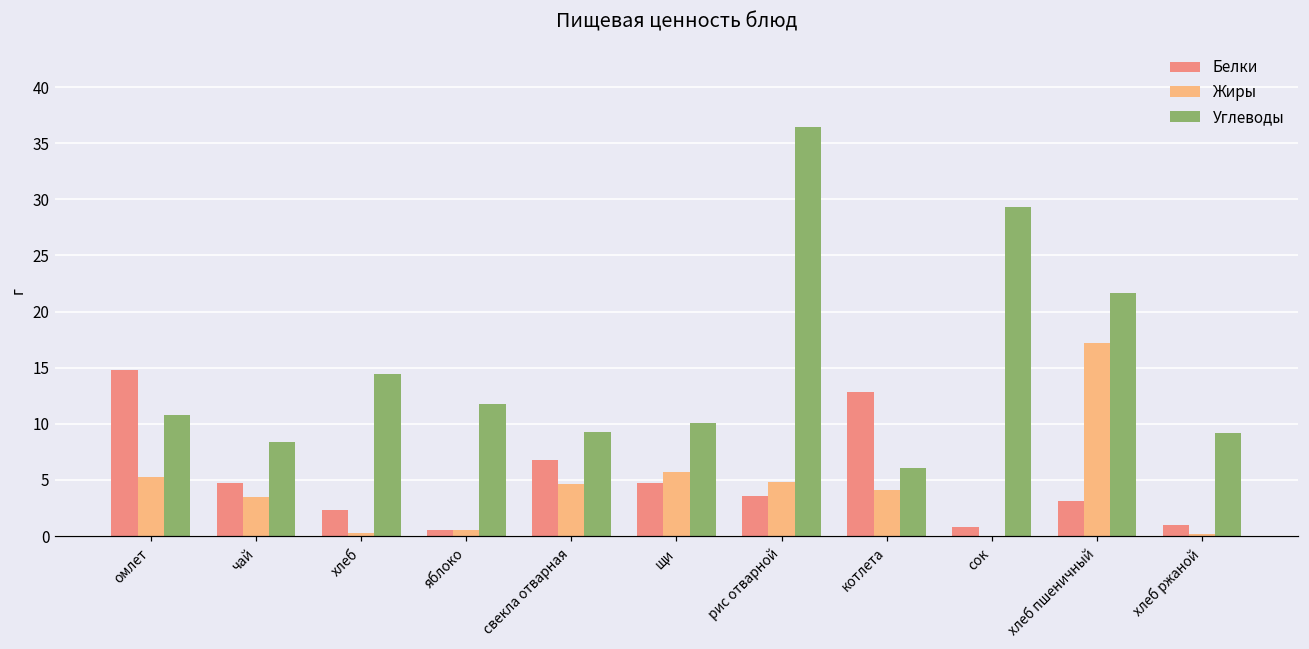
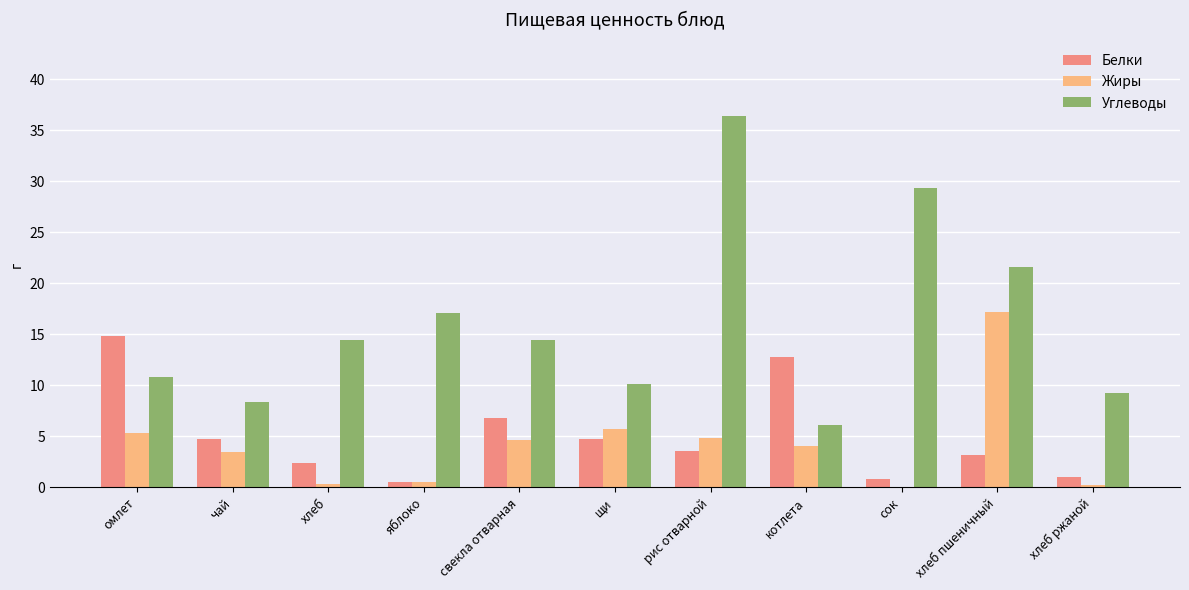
Углеводы, яблоко: 11.8 -> 17.1
Углеводы, свекла отварная: 9.3 -> 14.4
